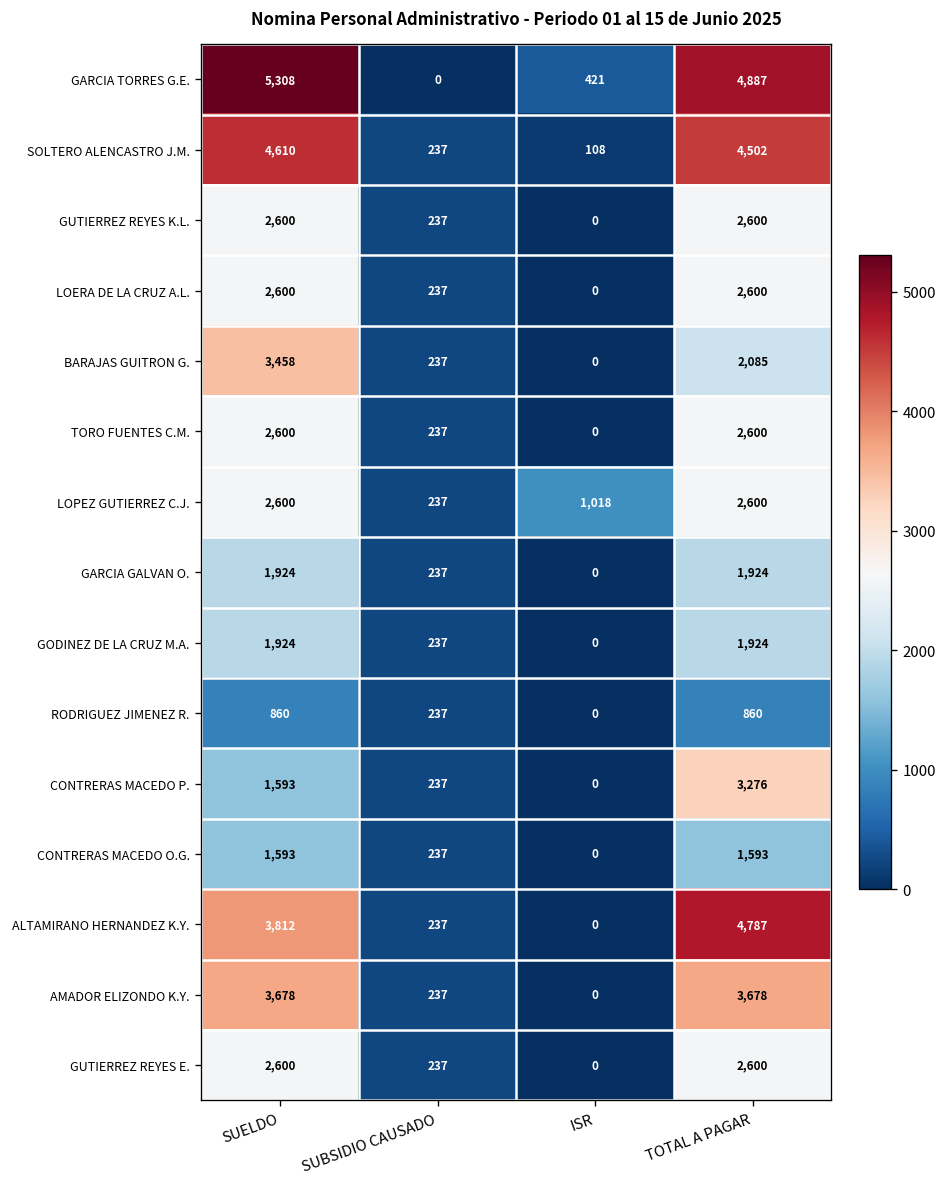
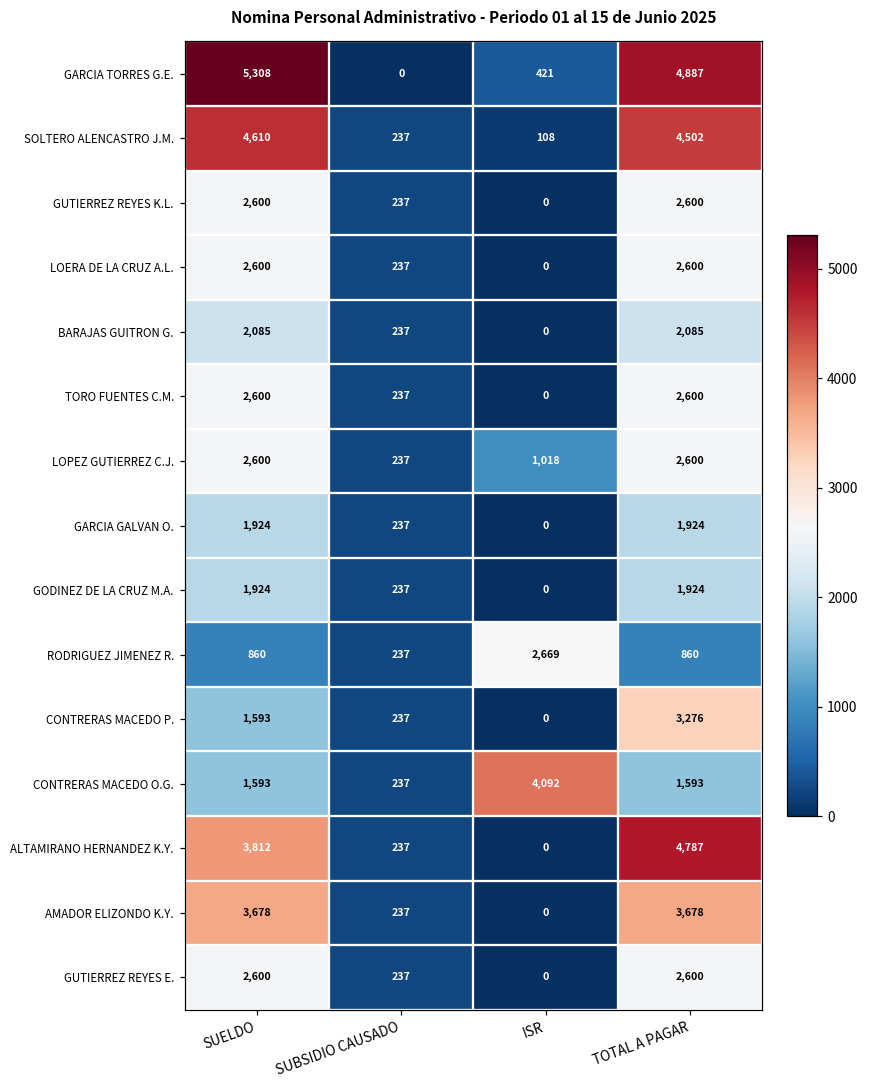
BARAJAS GUITRON G., SUELDO: 3,458 -> 2,085
RODRIGUEZ JIMENEZ R., ISR: 0 -> 2,669
CONTRERAS MACEDO O.G., ISR: 0 -> 4,092
